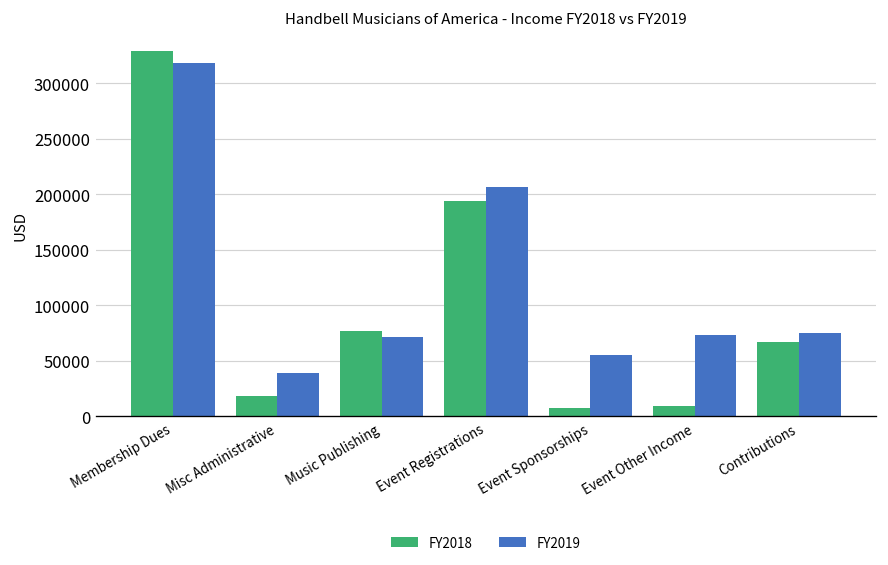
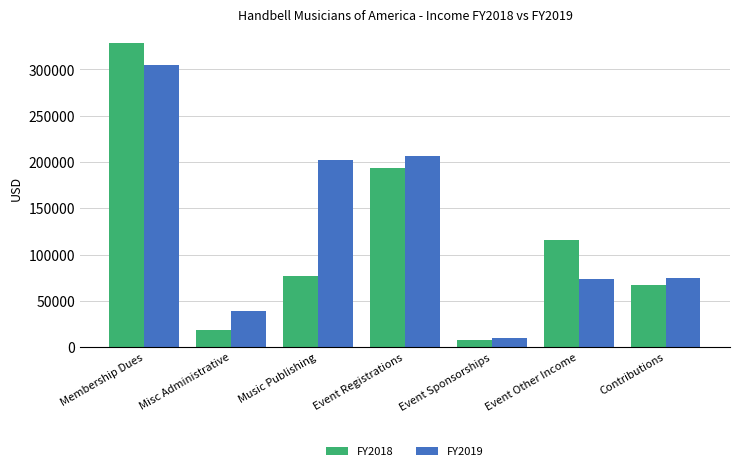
FY2019, Membership Dues: 320000 -> 310000
FY2019, Music Publishing: 70000 -> 200000
FY2019, Event Sponsorships: 60000 -> 10000
FY2018, Event Other Income: 10000 -> 120000
